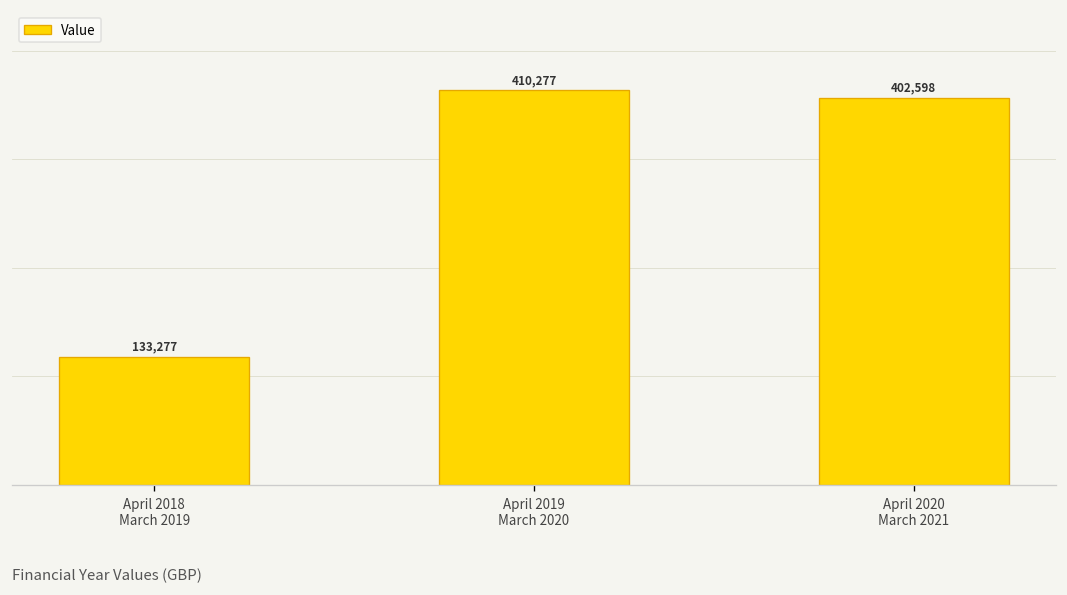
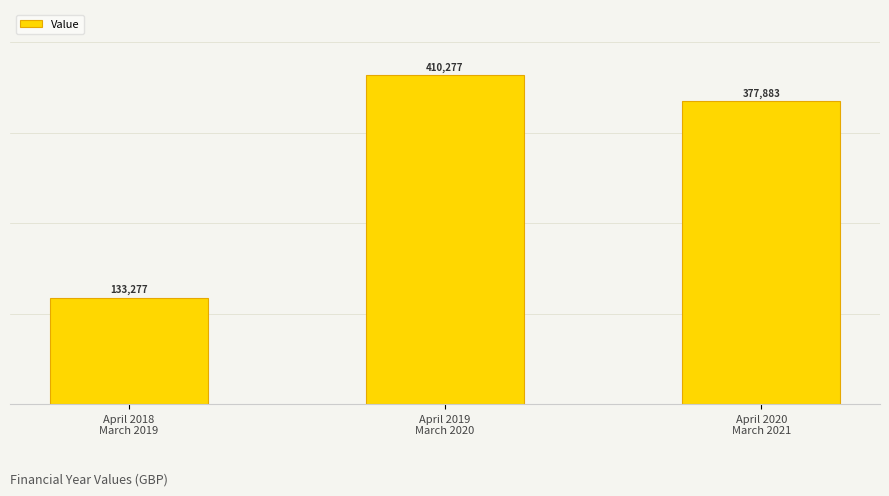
April 2020 March 2021: 402,598 -> 377,883
